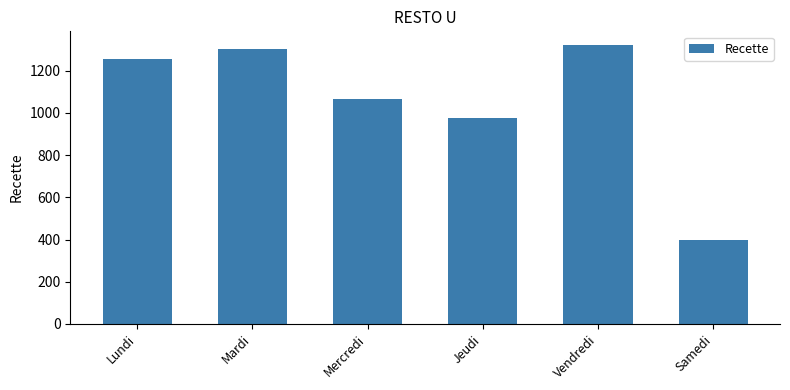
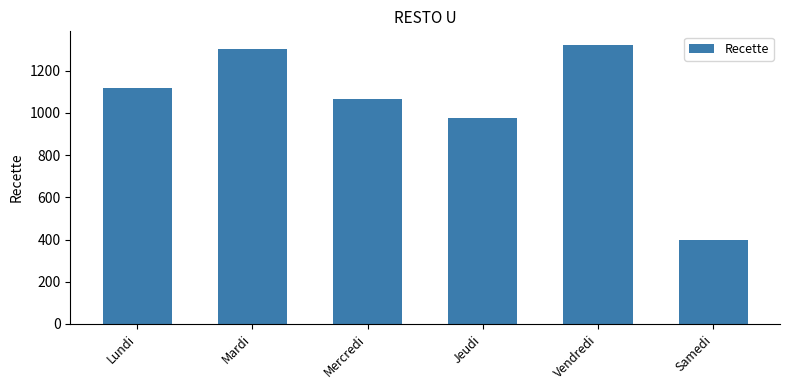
Lundi: 1250 -> 1120
